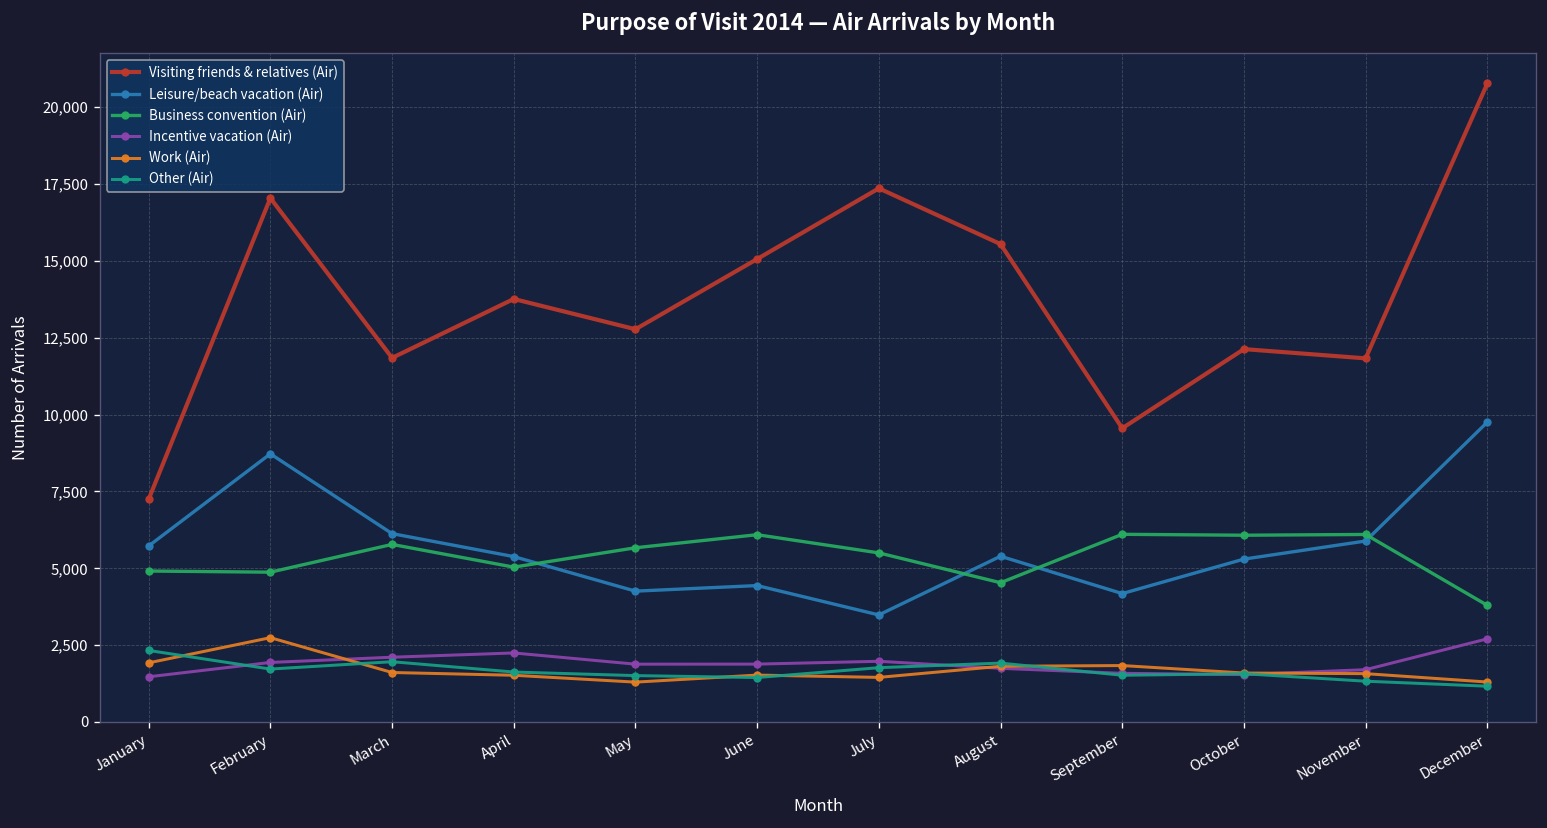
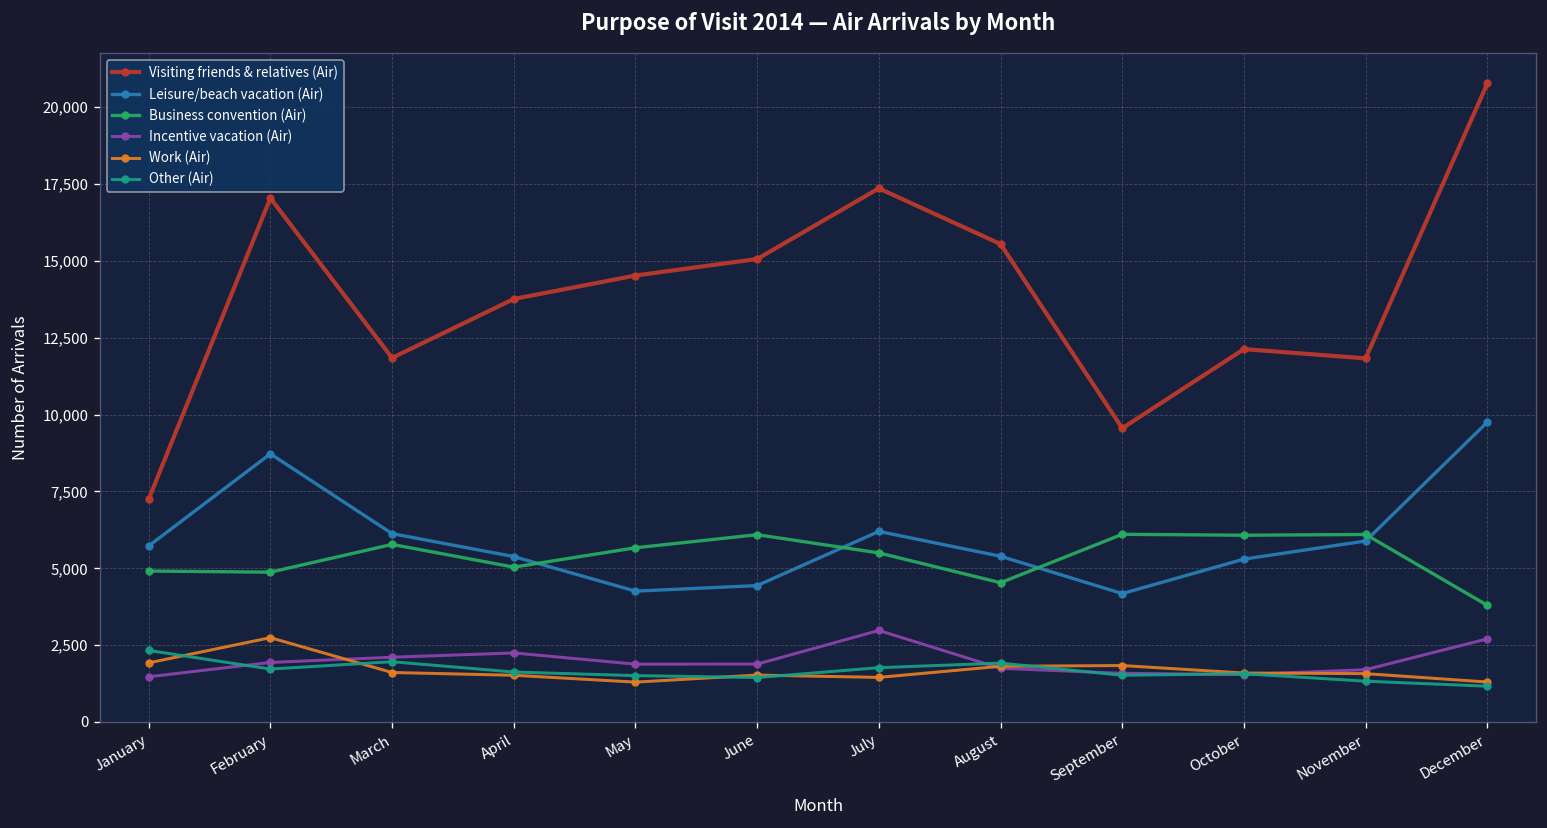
Visiting friends & relatives (Air), May: 12,800 -> 14,500
Leisure/beach vacation (Air), July: 3,500 -> 6,200
Incentive vacation (Air), July: 2,000 -> 3,000
